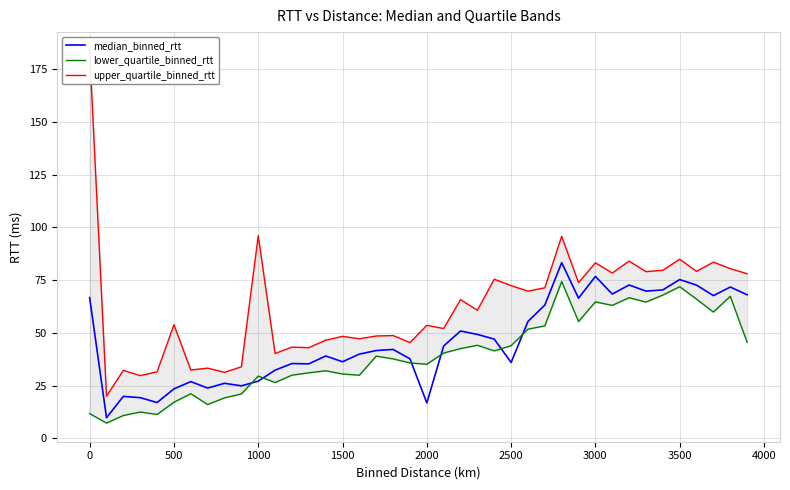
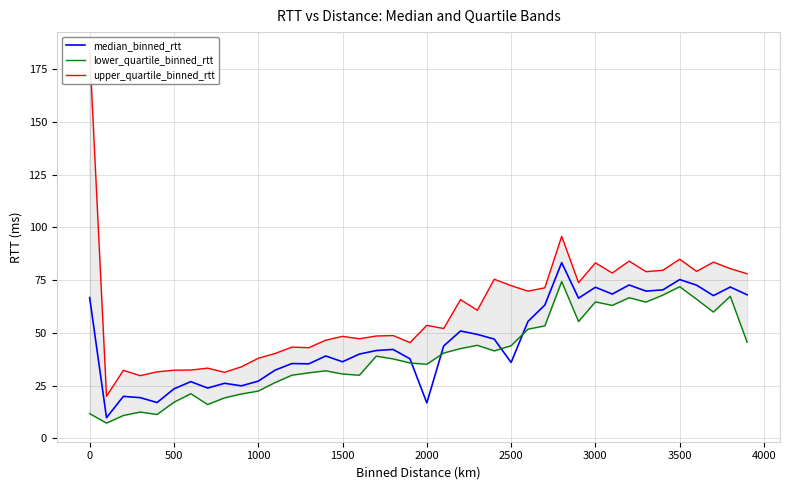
upper_quartile_binned_rtt, 500: 54 -> 32
lower_quartile_binned_rtt, 1000: 30 -> 22
upper_quartile_binned_rtt, 1000: 96 -> 38
median_binned_rtt, 3000: 77 -> 72
